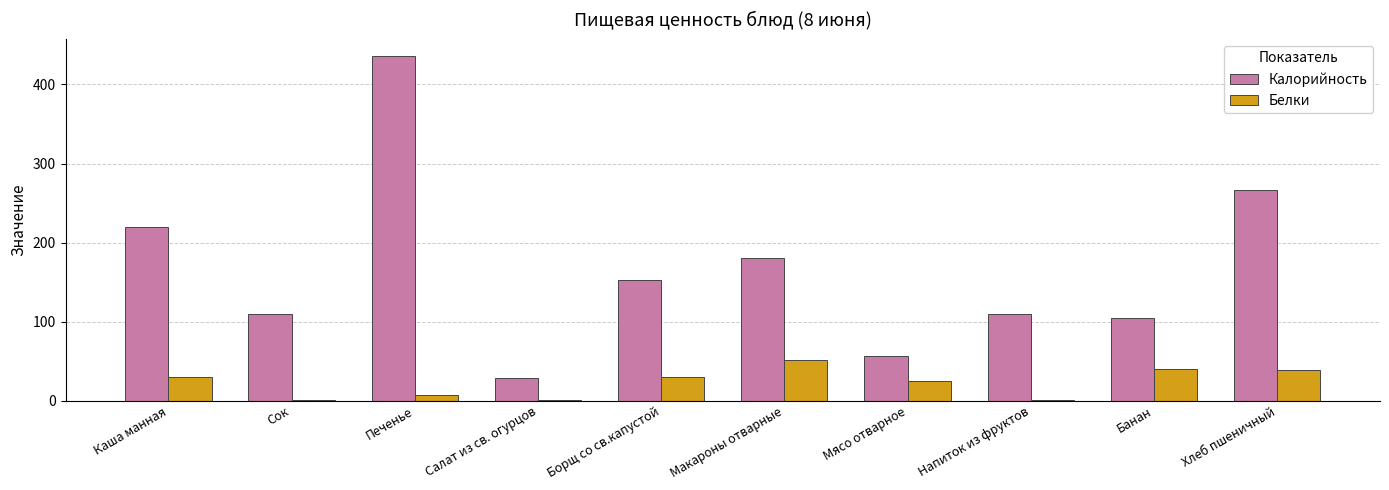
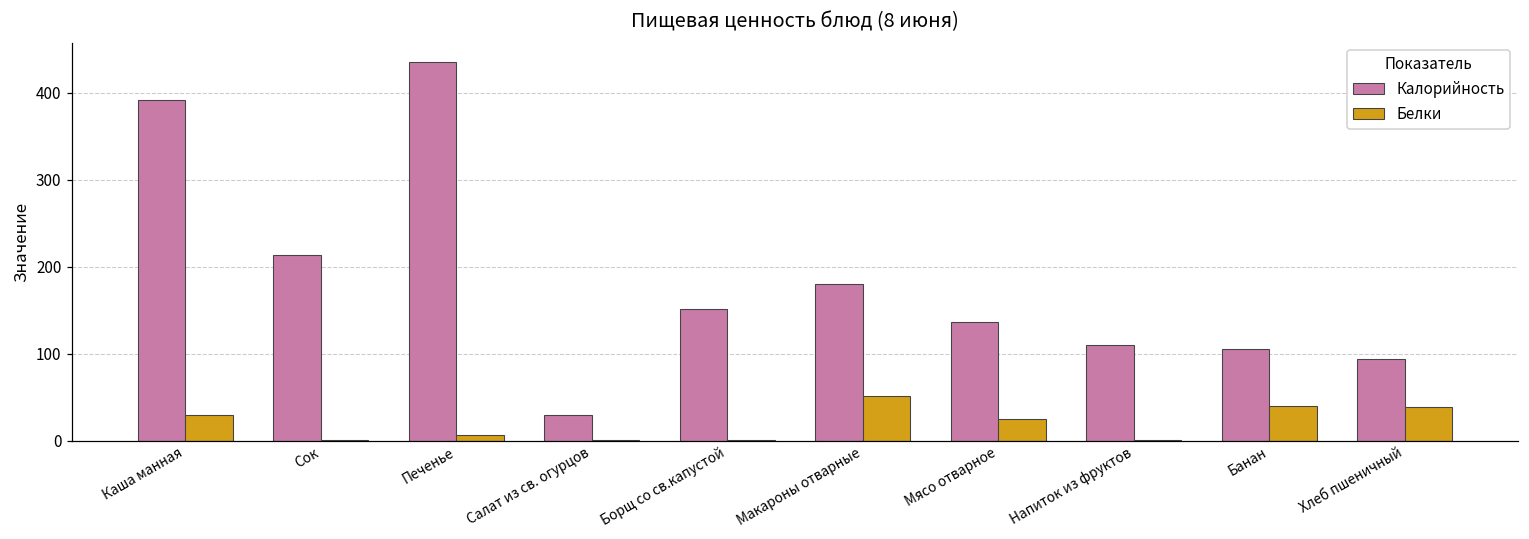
Калорийность, Каша манная: 220 -> 390
Калорийность, Сок: 110 -> 210
Белки, Борщ со св.капустой: 30 -> 0
Калорийность, Мясо отварное: 60 -> 140
Калорийность, Хлеб пшеничный: 270 -> 90
